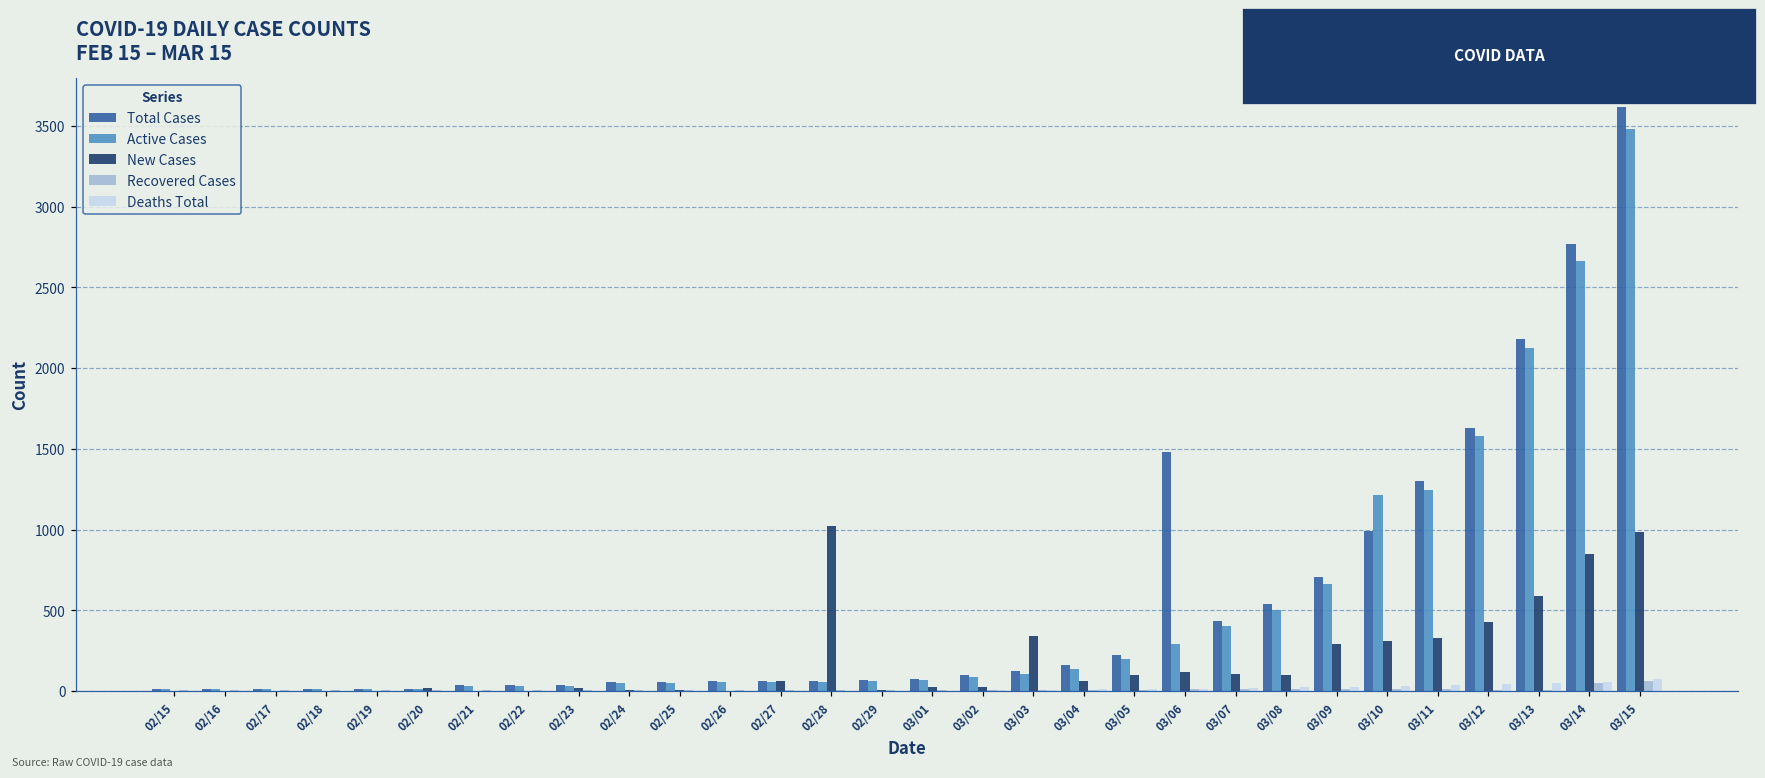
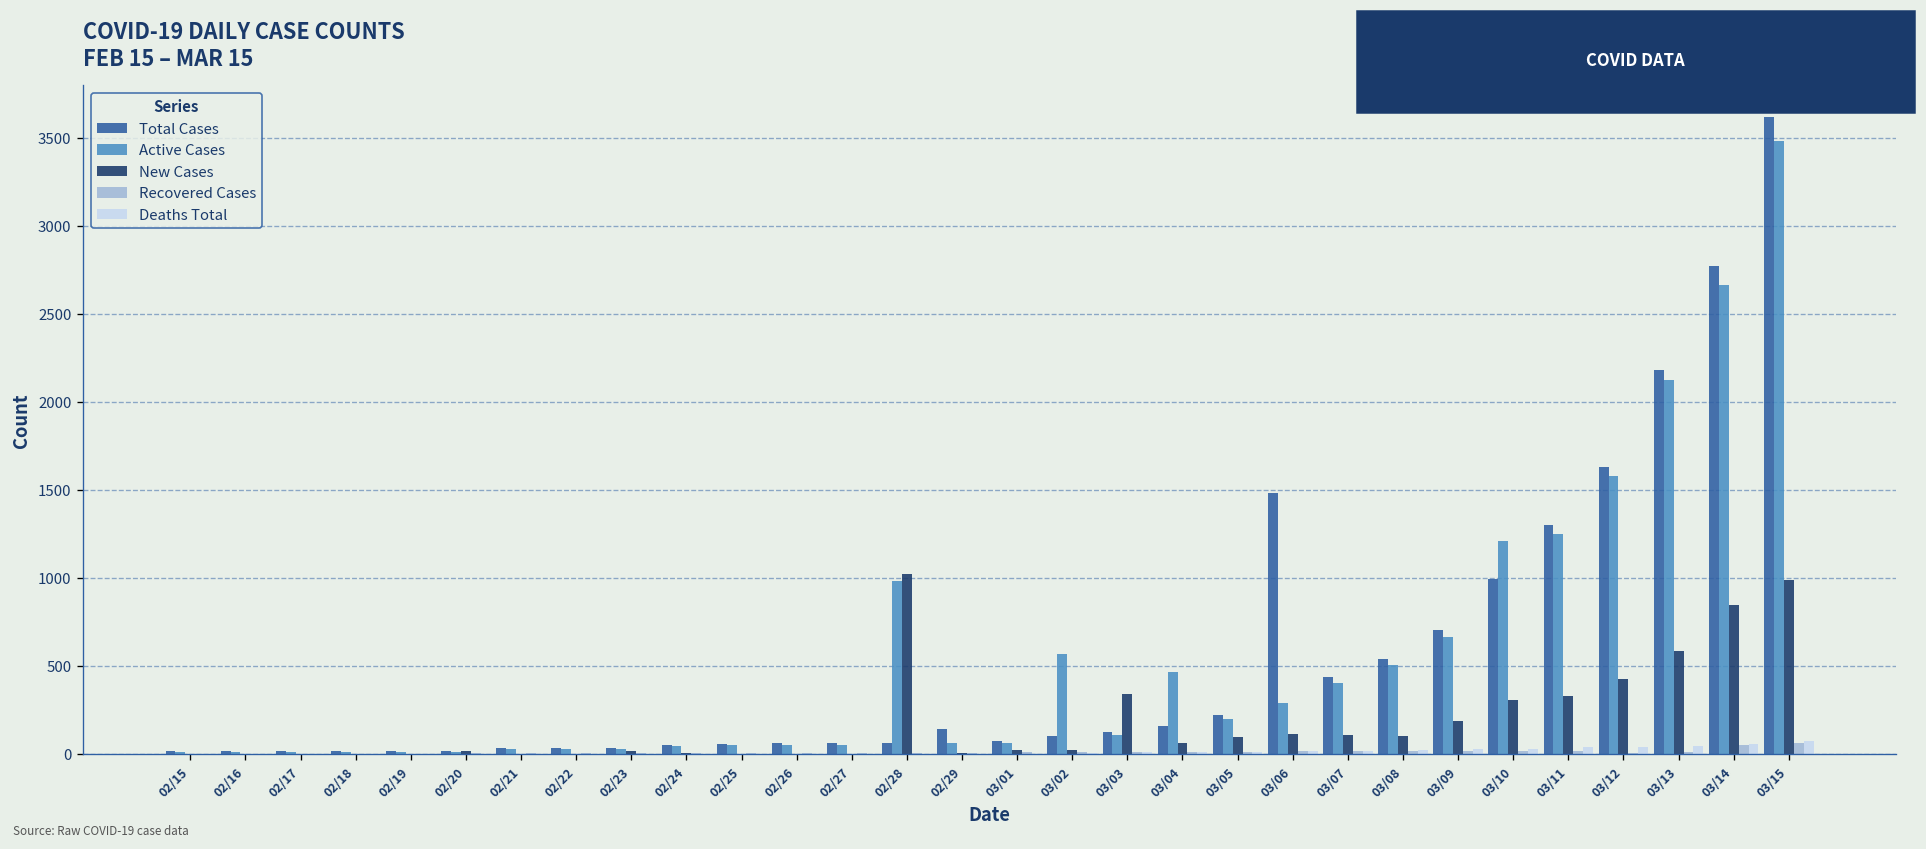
New Cases, 02/27: 60 -> 0
Active Cases, 02/28: 60 -> 980
Total Cases, 02/29: 70 -> 140
Active Cases, 03/02: 90 -> 570
Active Cases, 03/04: 140 -> 470
New Cases, 03/09: 290 -> 190
